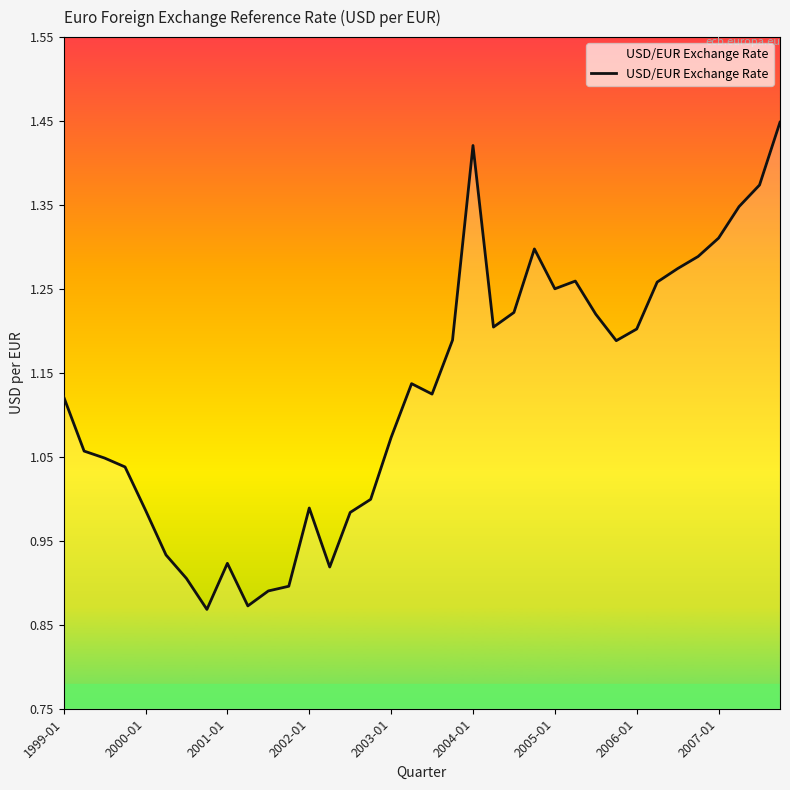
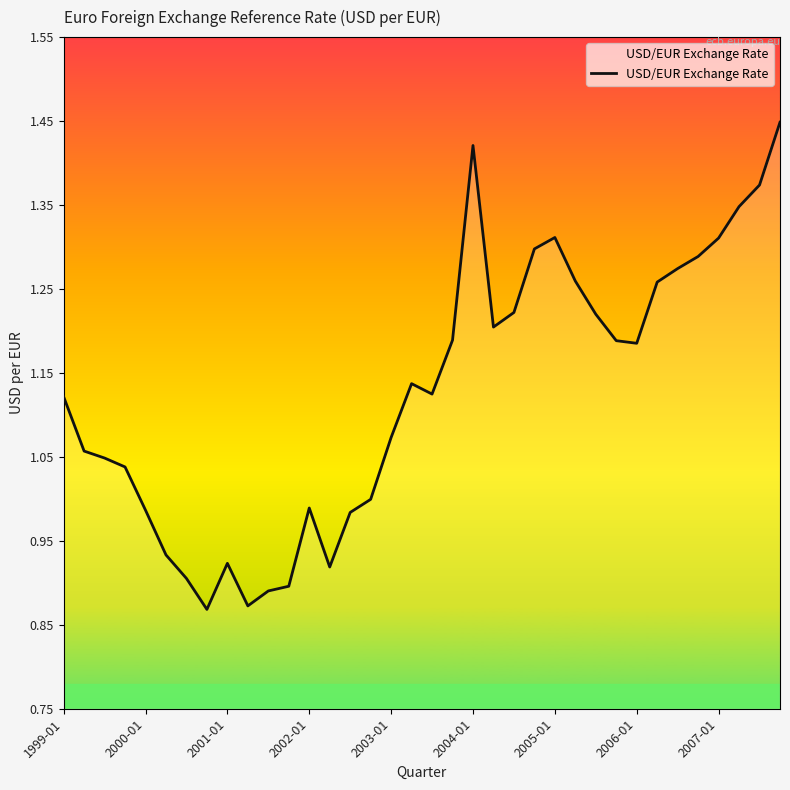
2005-01: 1.25 -> 1.31
2006-01: 1.20 -> 1.19
